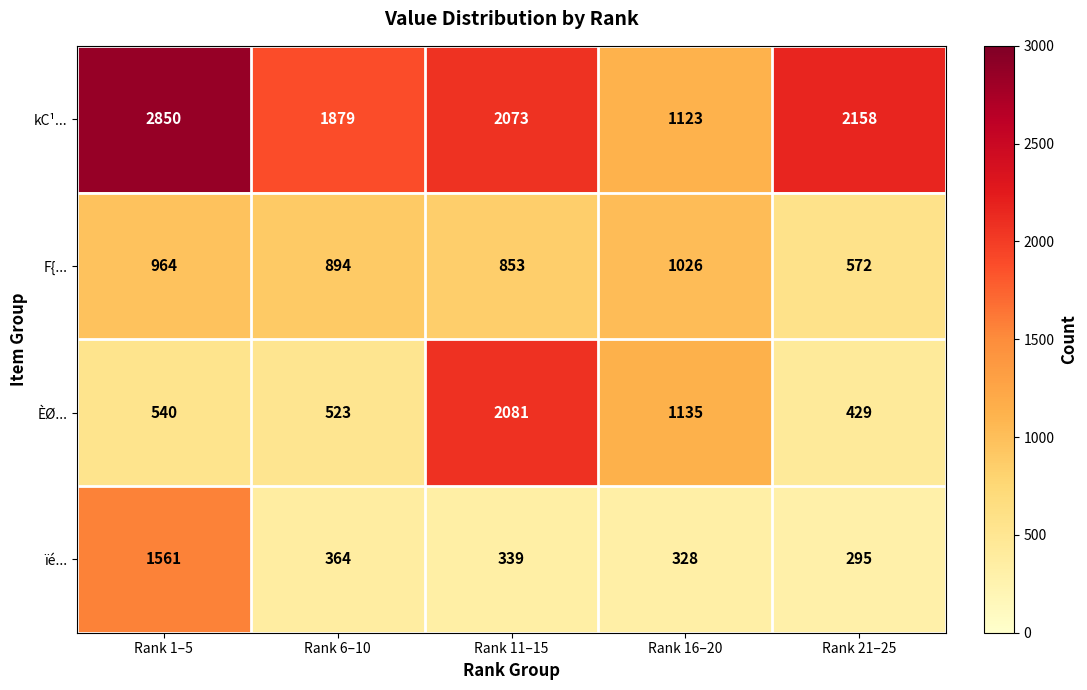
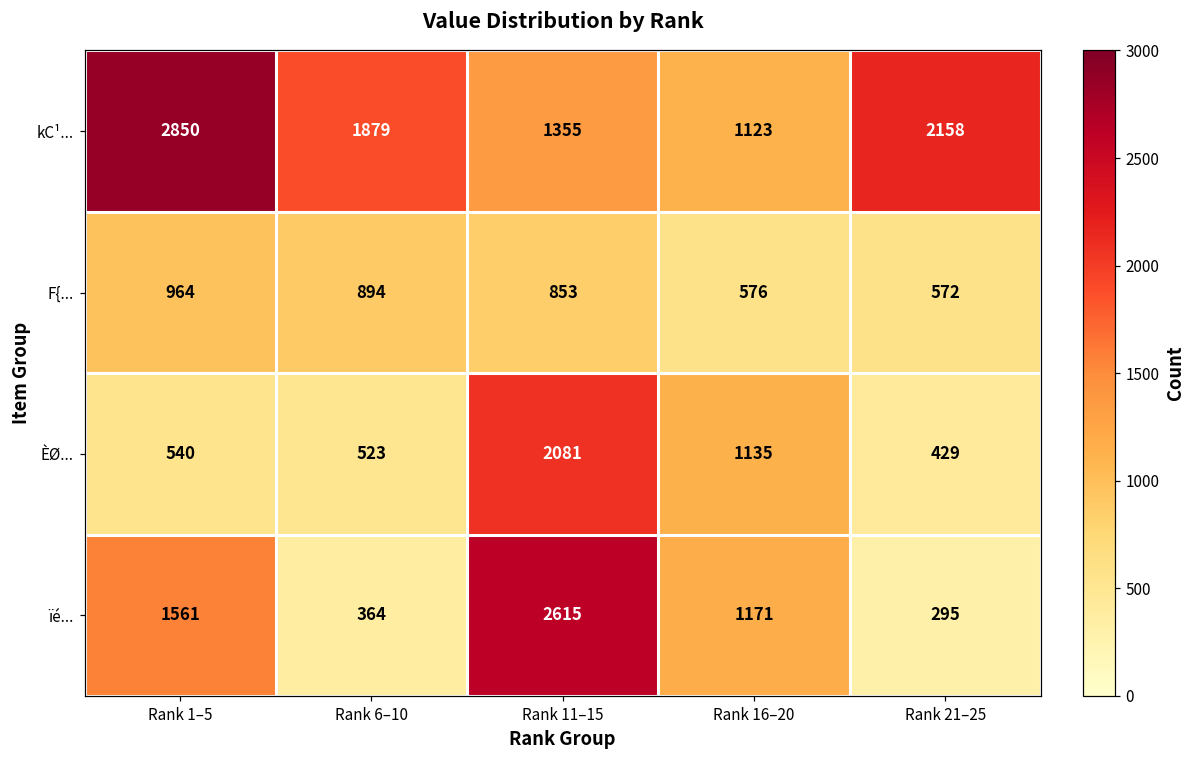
kC¹..., Rank 11–15: 2073 -> 1355
F{..., Rank 16–20: 1026 -> 576
ïé..., Rank 11–15: 339 -> 2615
ïé..., Rank 16–20: 328 -> 1171
